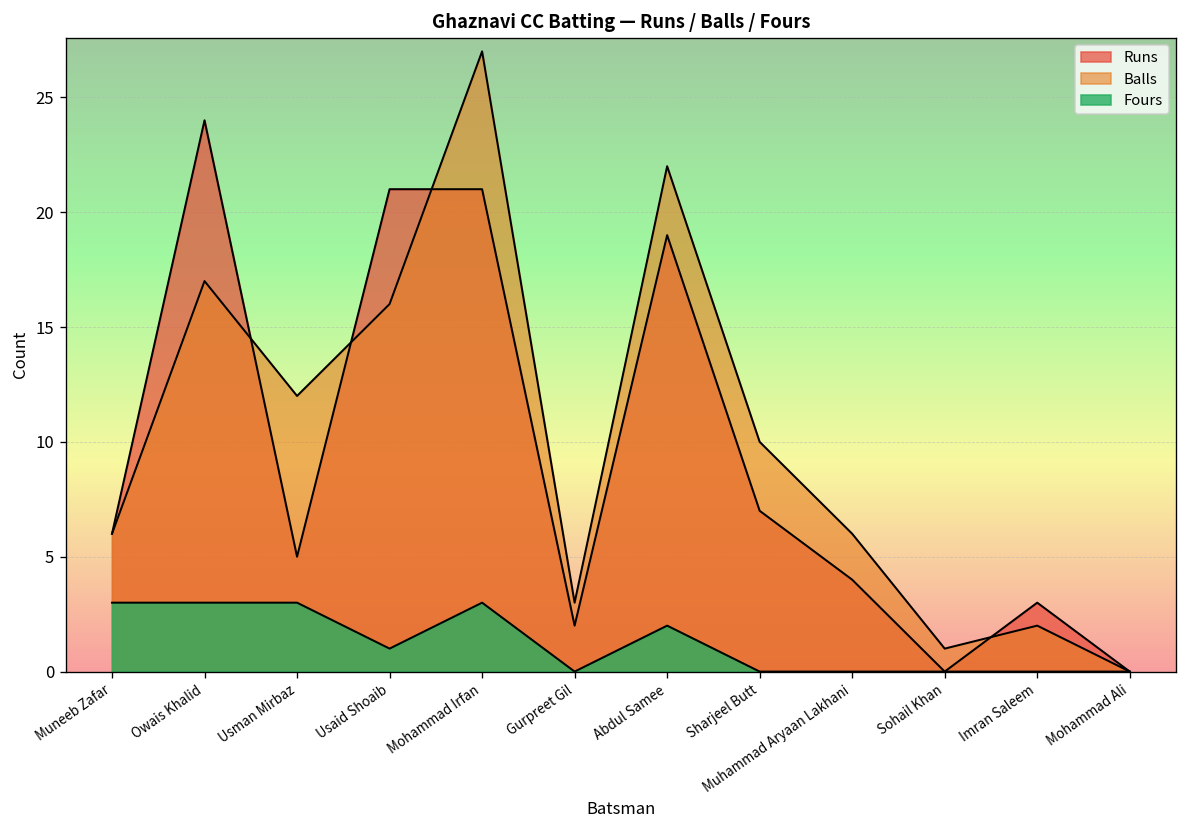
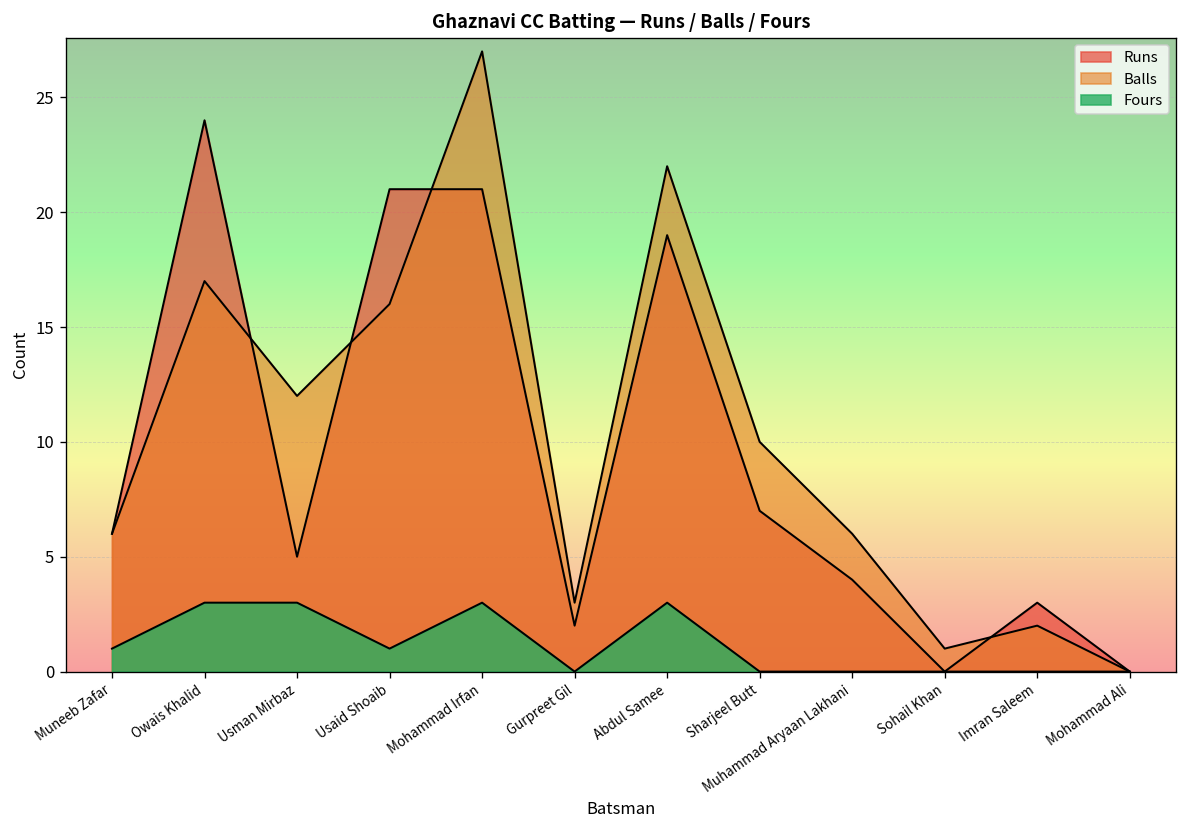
Fours, Muneeb Zafar: 3 -> 1
Fours, Abdul Samee: 2 -> 3
